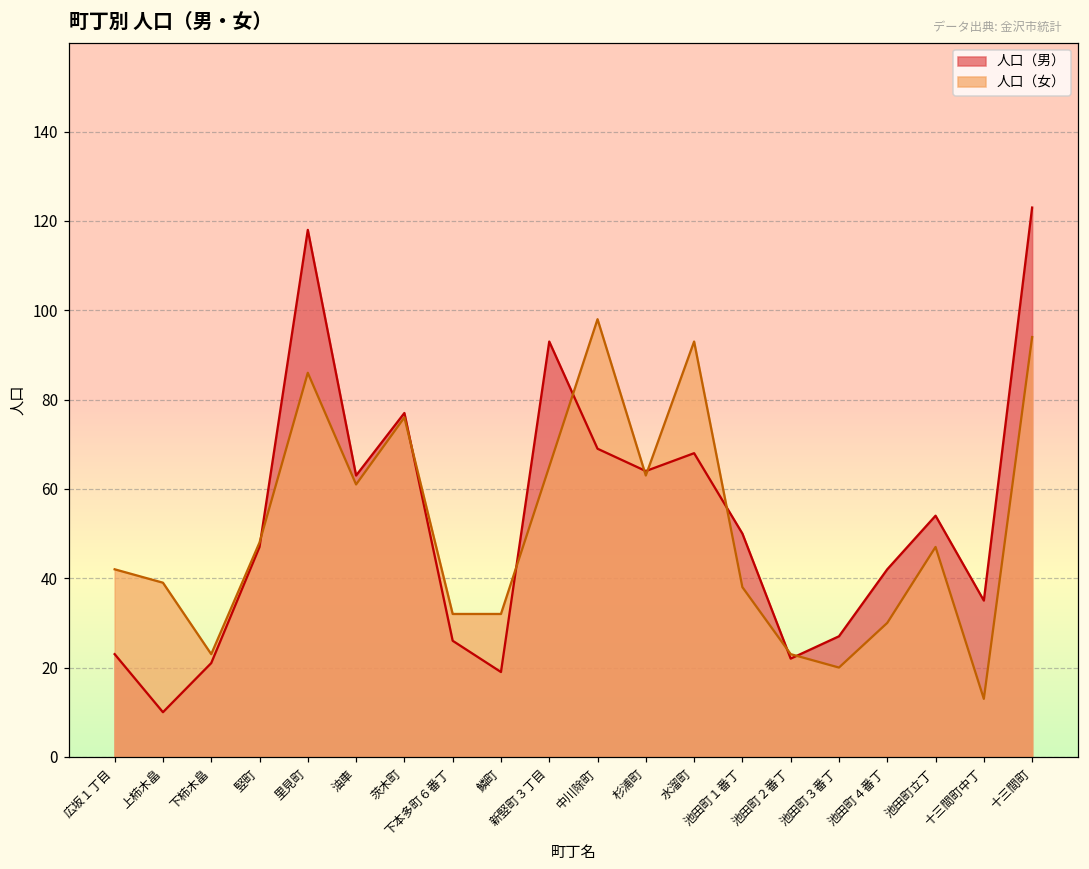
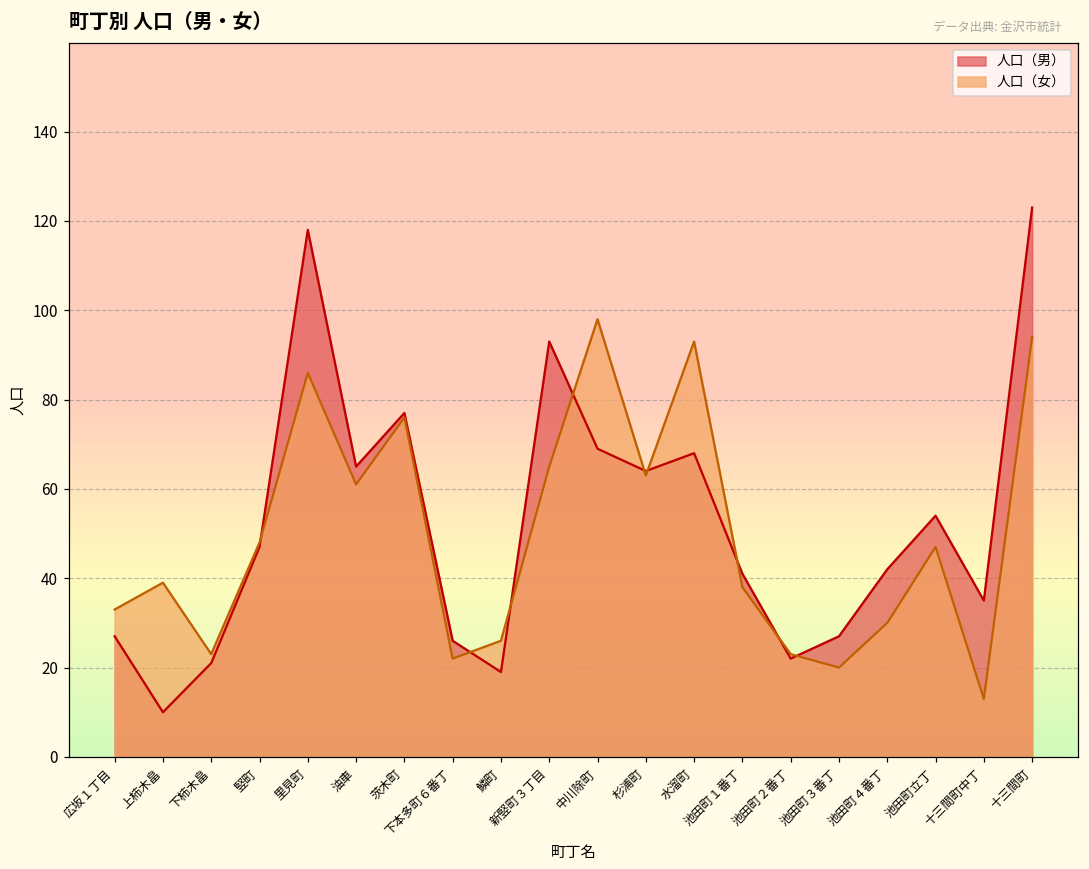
人口（男）, 広坂１丁目: 23 -> 27
人口（女）, 広坂１丁目: 42 -> 33
人口（男）, 油車: 63 -> 65
人口（女）, 下本多町６番丁: 32 -> 22
人口（女）, 鱗町: 32 -> 26
人口（男）, 池田町１番丁: 50 -> 41
